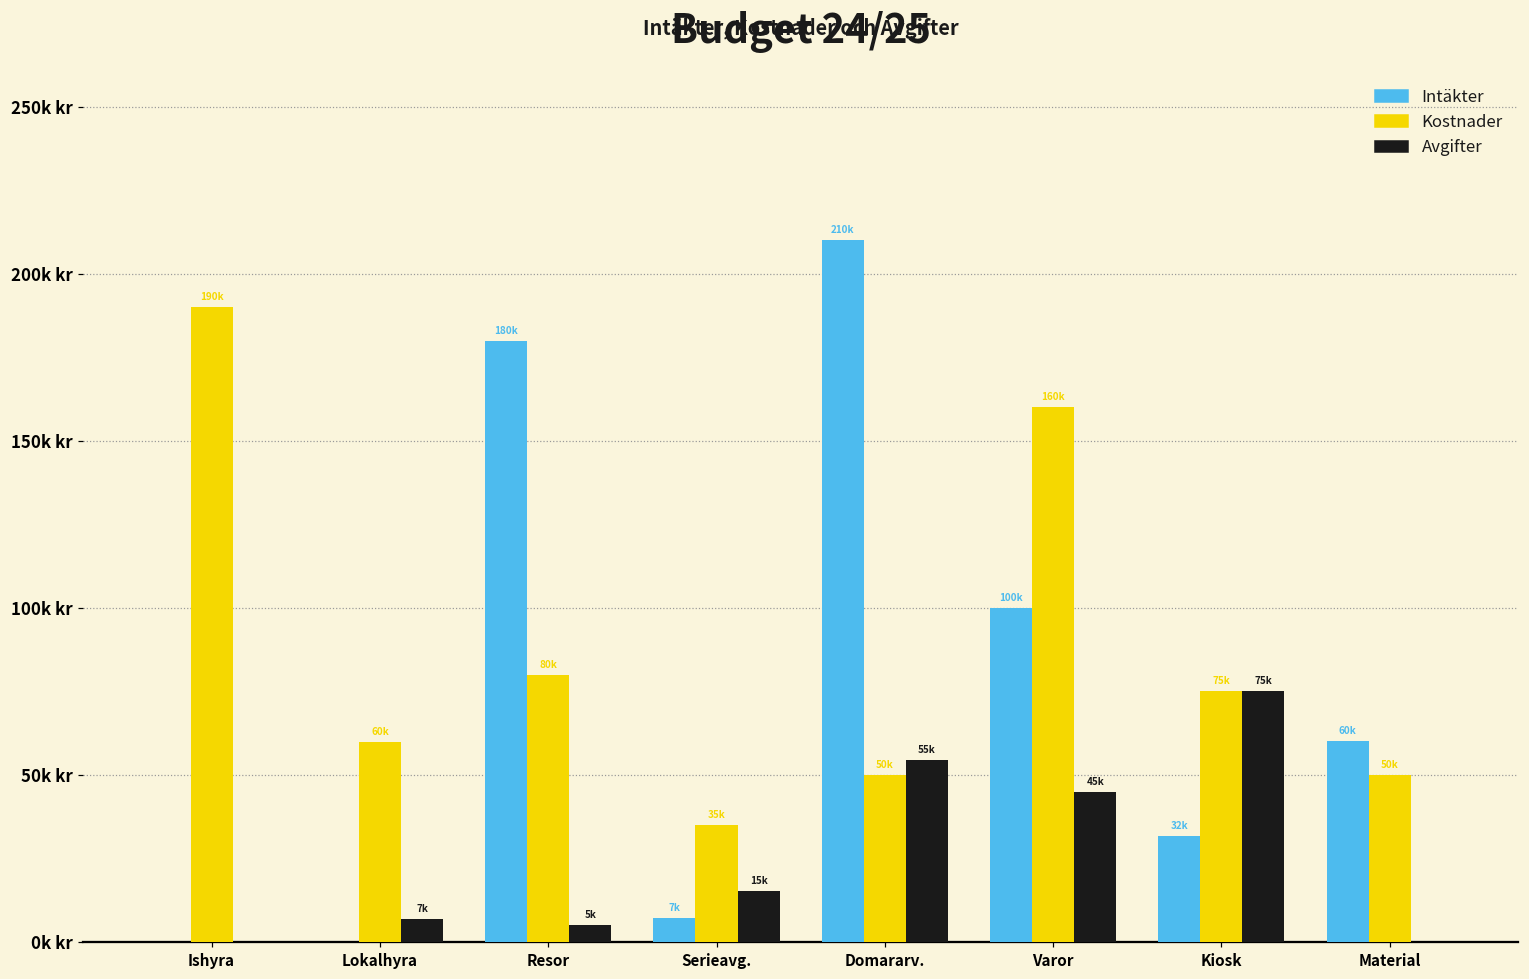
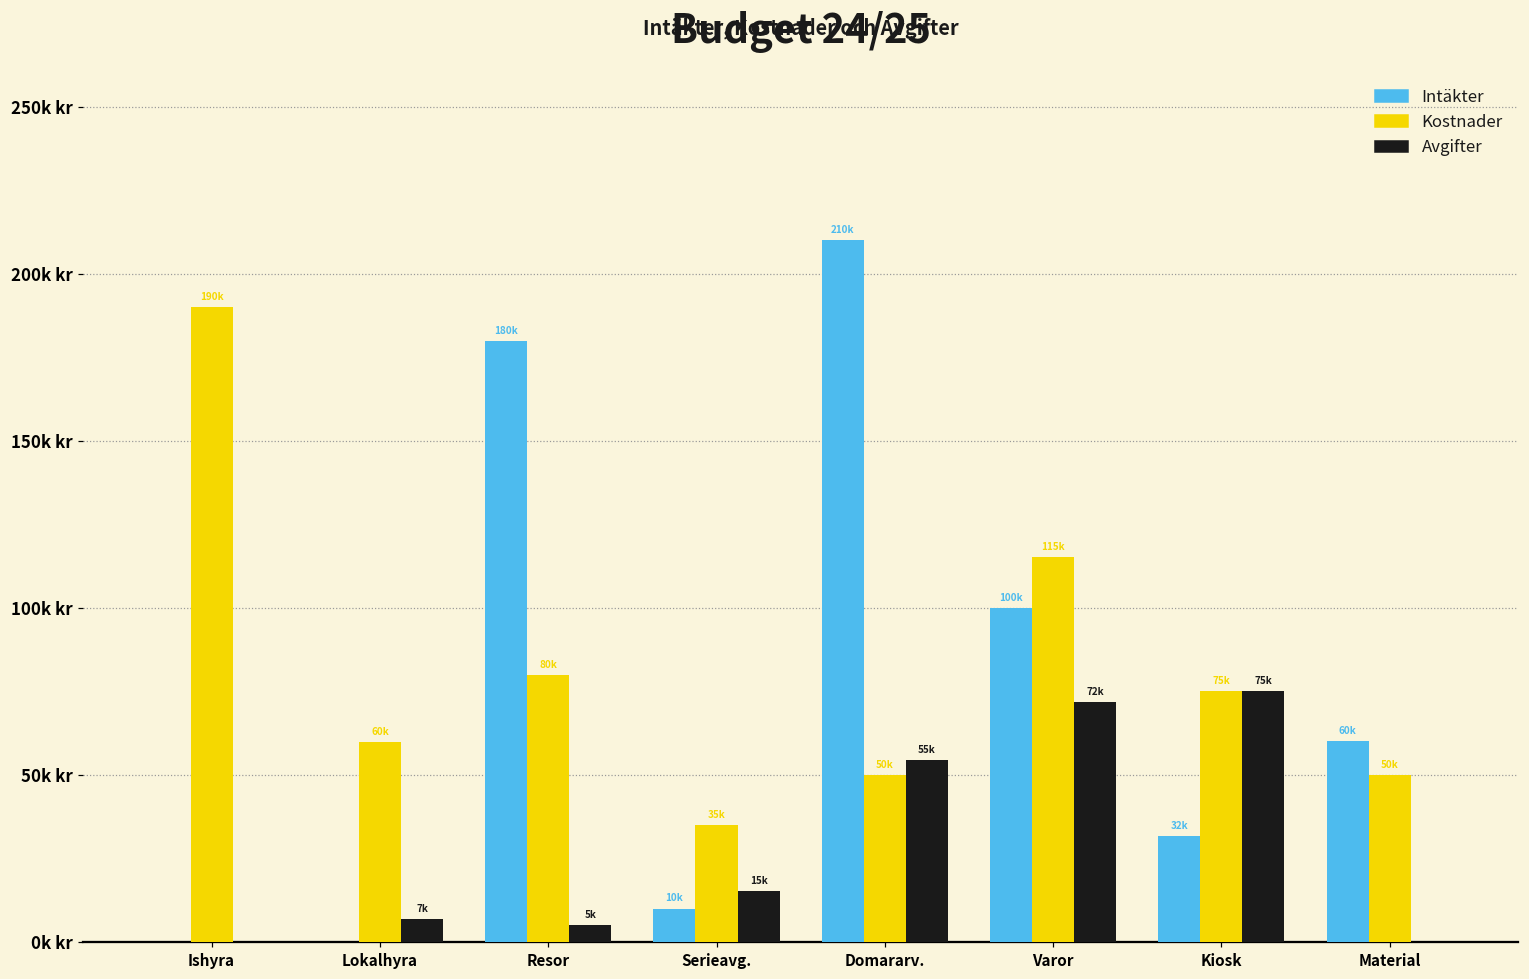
Intäkter, Serieavg.: 7k -> 10k
Kostnader, Varor: 160k -> 115k
Avgifter, Varor: 45k -> 72k
